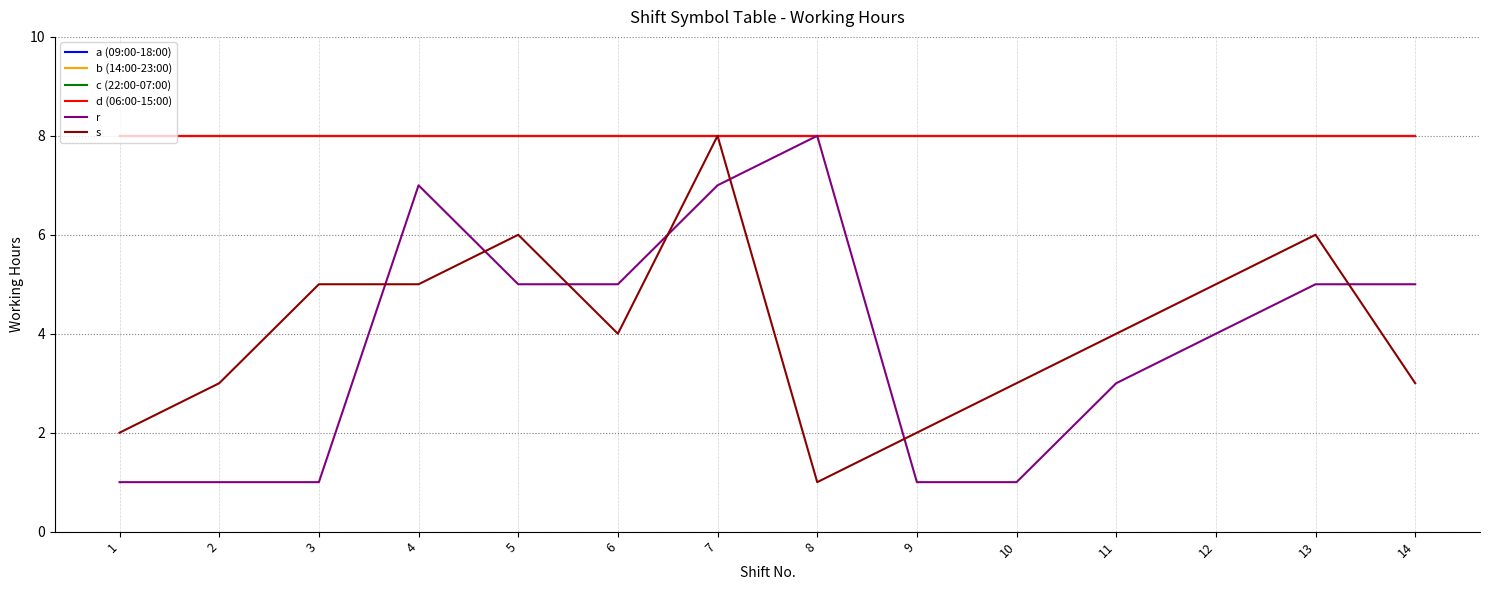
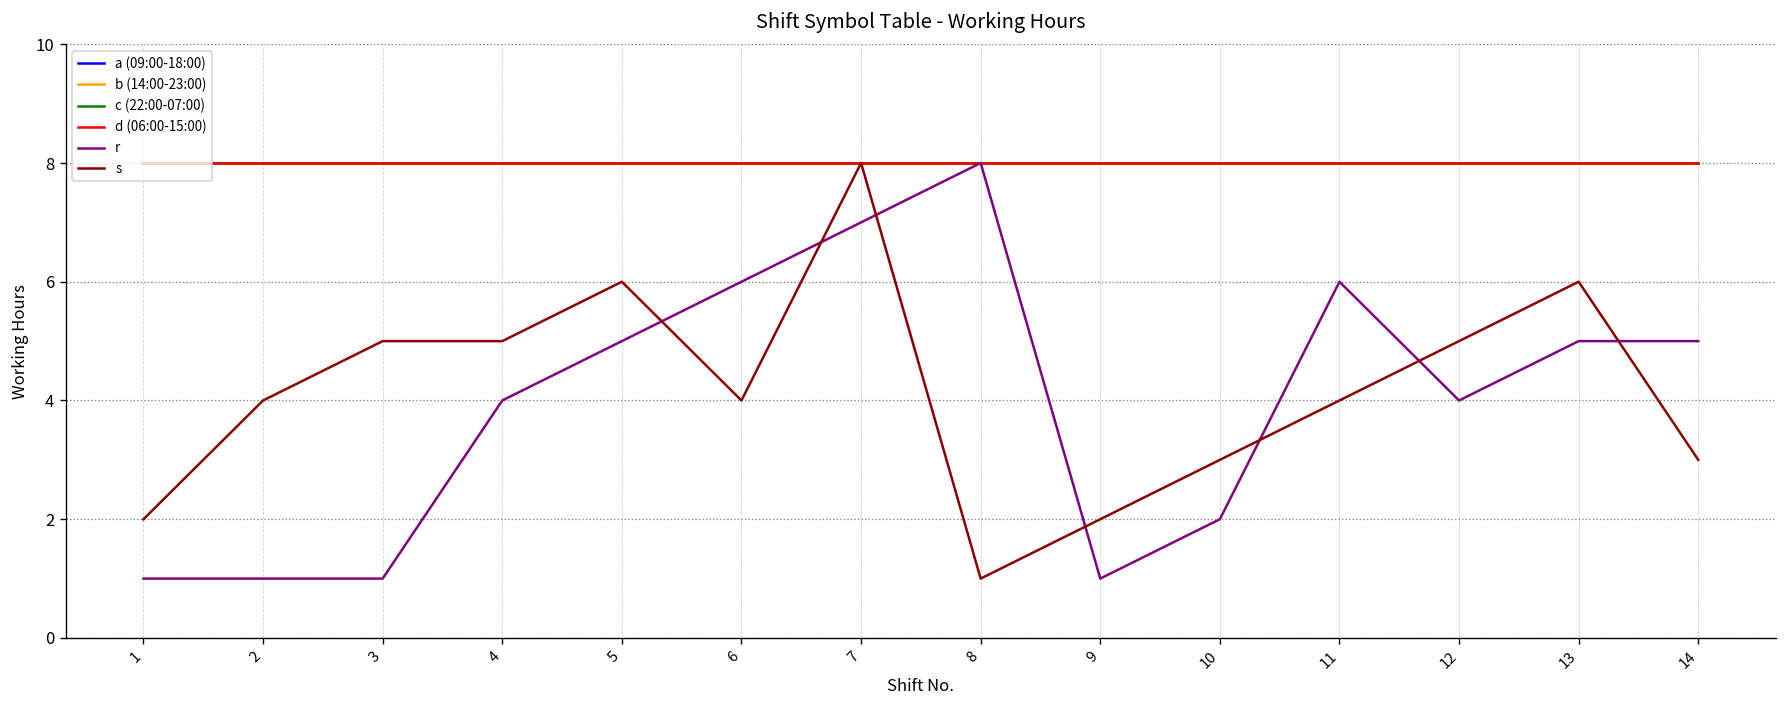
s, 2: 3 -> 4
r, 4: 7 -> 4
r, 6: 5 -> 6
r, 10: 1 -> 2
r, 11: 3 -> 6
